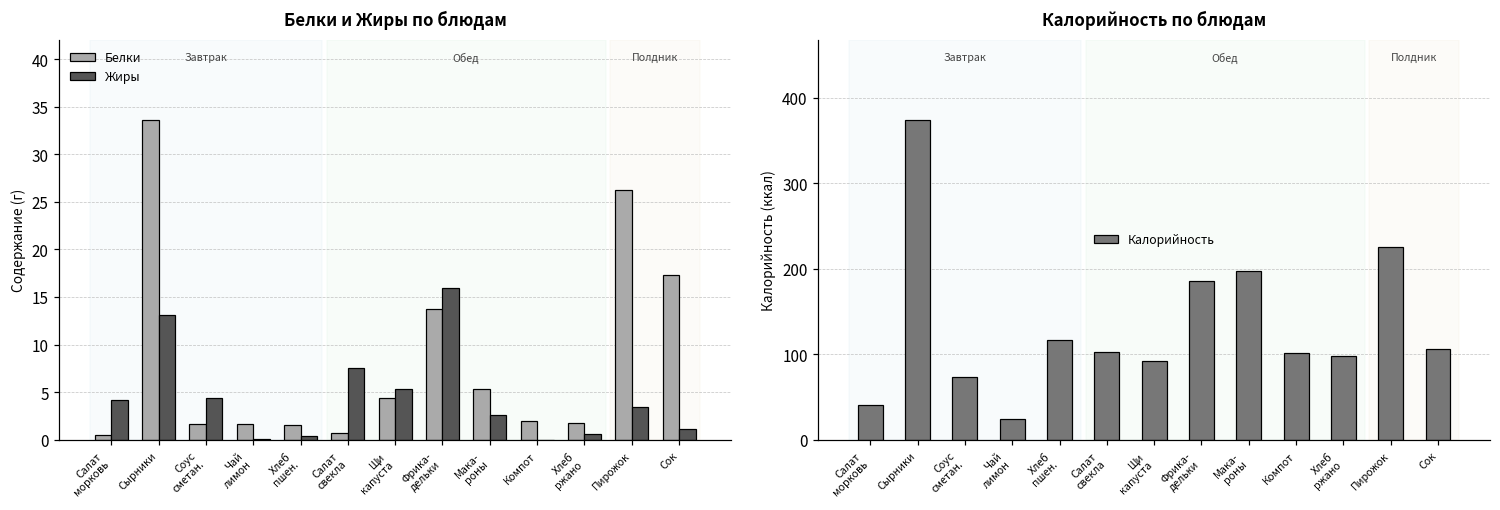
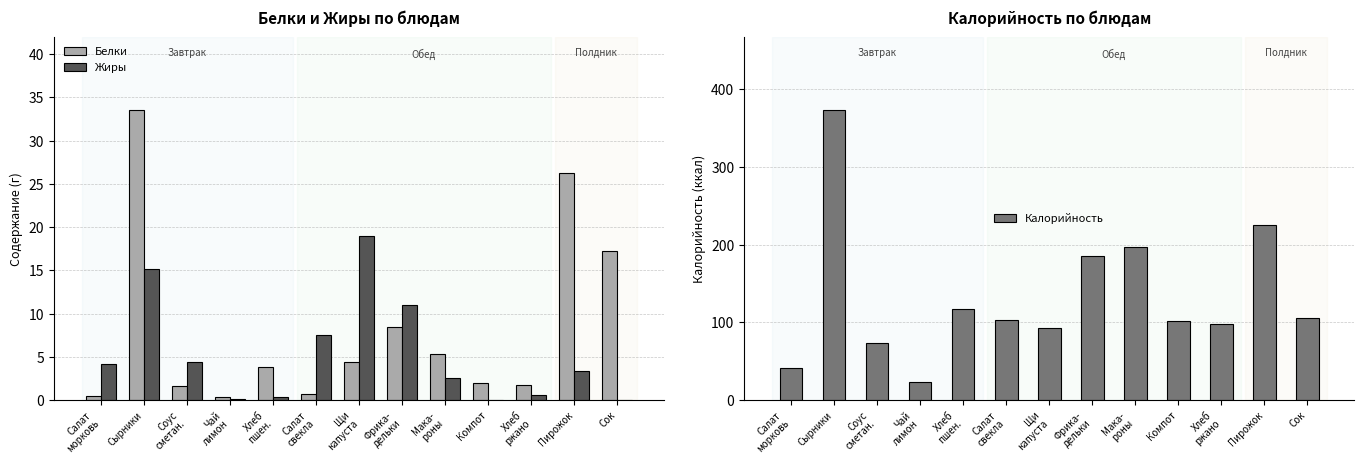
Белки и Жиры по блюдам, Жиры, Сырники: 13 -> 15
Белки и Жиры по блюдам, Белки, Чай лимон: 2 -> 0
Белки и Жиры по блюдам, Белки, Хлеб пшен.: 2 -> 4
Белки и Жиры по блюдам, Жиры, Щи капуста: 5 -> 19
Белки и Жиры по блюдам, Белки, Фрика- дельки: 14 -> 9
Белки и Жиры по блюдам, Жиры, Фрика- дельки: 16 -> 11
Белки и Жиры по блюдам, Жиры, Сок: 1 -> 0
